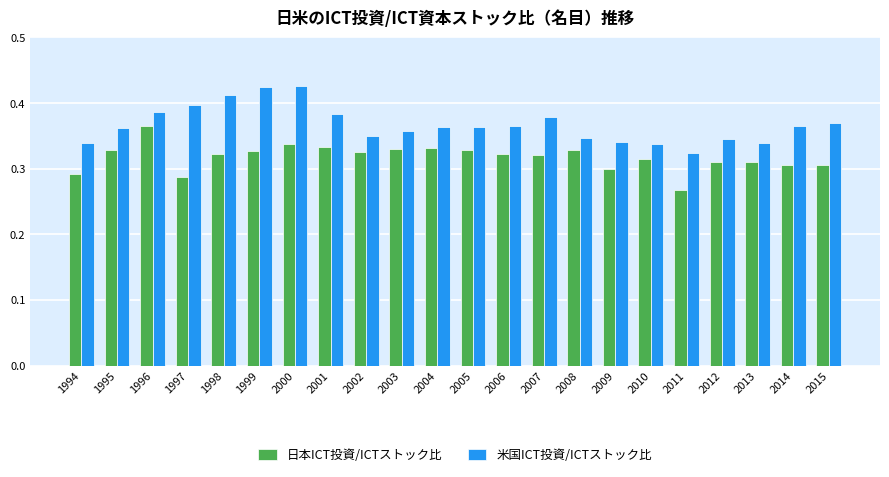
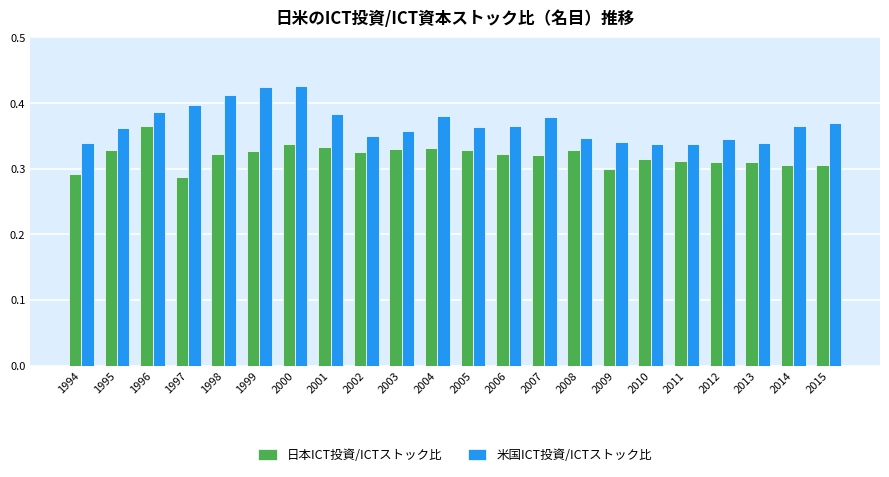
米国ICT投資/ICTストック比, 2004: 0.36 -> 0.38
日本ICT投資/ICTストック比, 2011: 0.27 -> 0.31
米国ICT投資/ICTストック比, 2011: 0.32 -> 0.34
